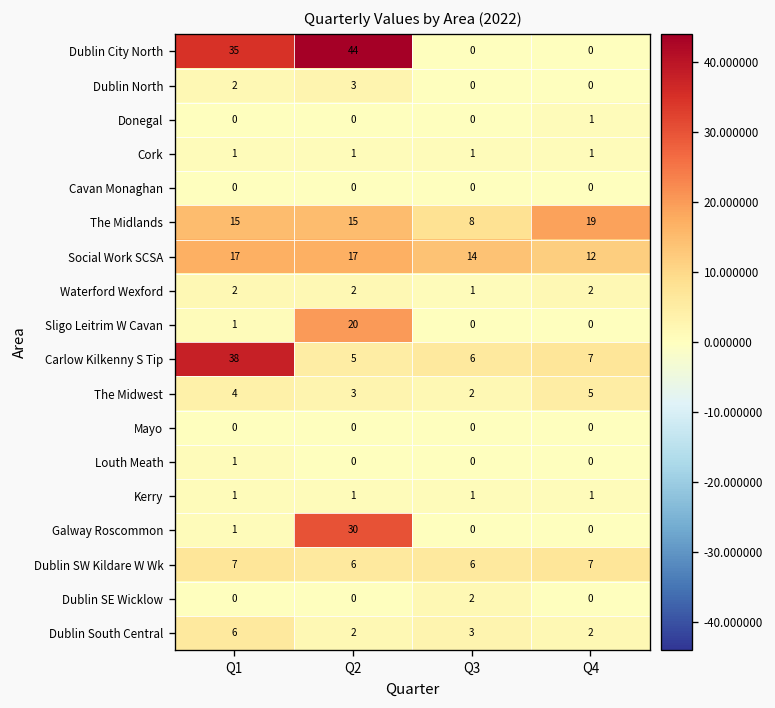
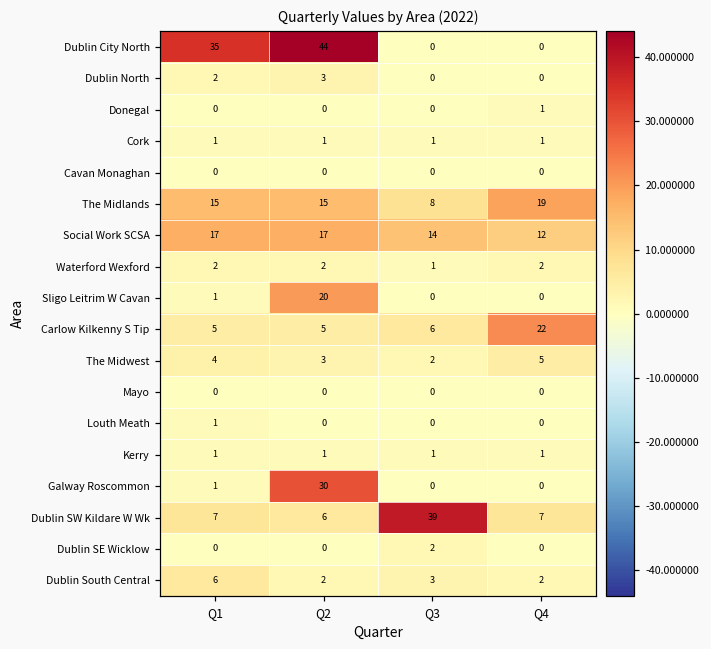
Carlow Kilkenny S Tip, Q1: 38 -> 5
Carlow Kilkenny S Tip, Q4: 7 -> 22
Dublin SW Kildare W Wk, Q3: 6 -> 39
